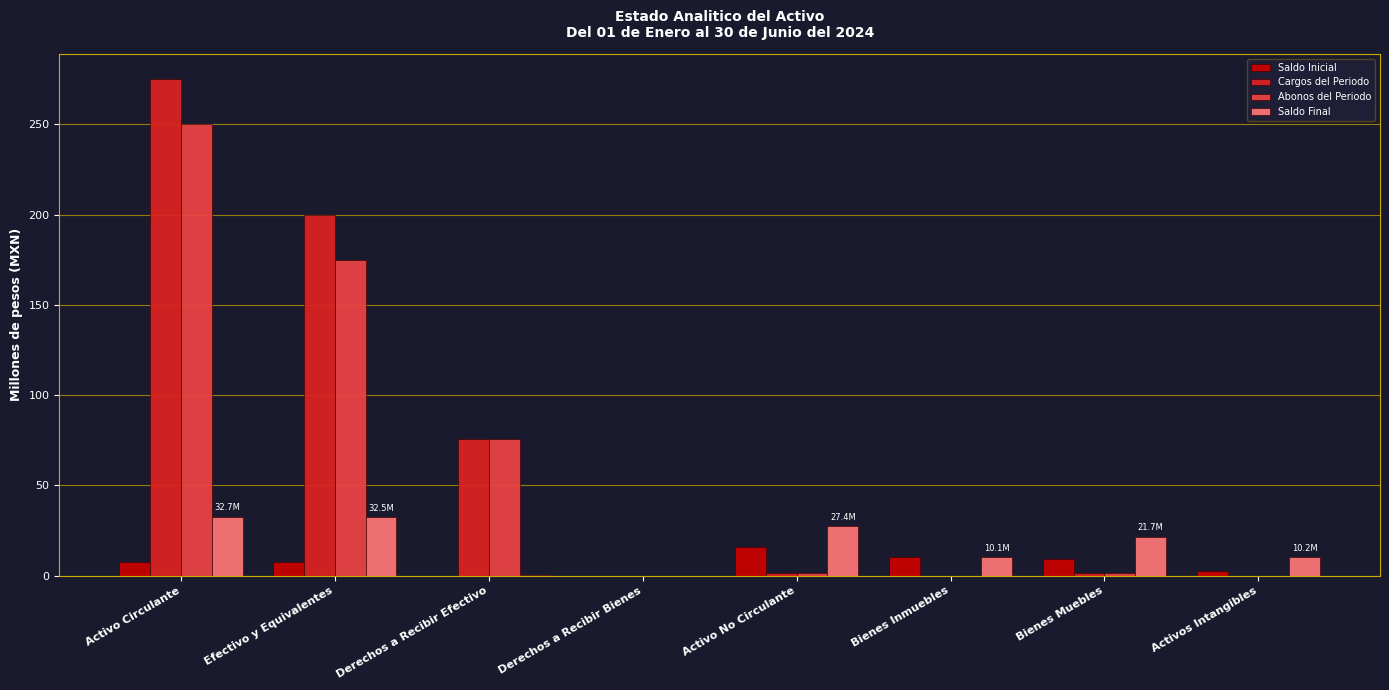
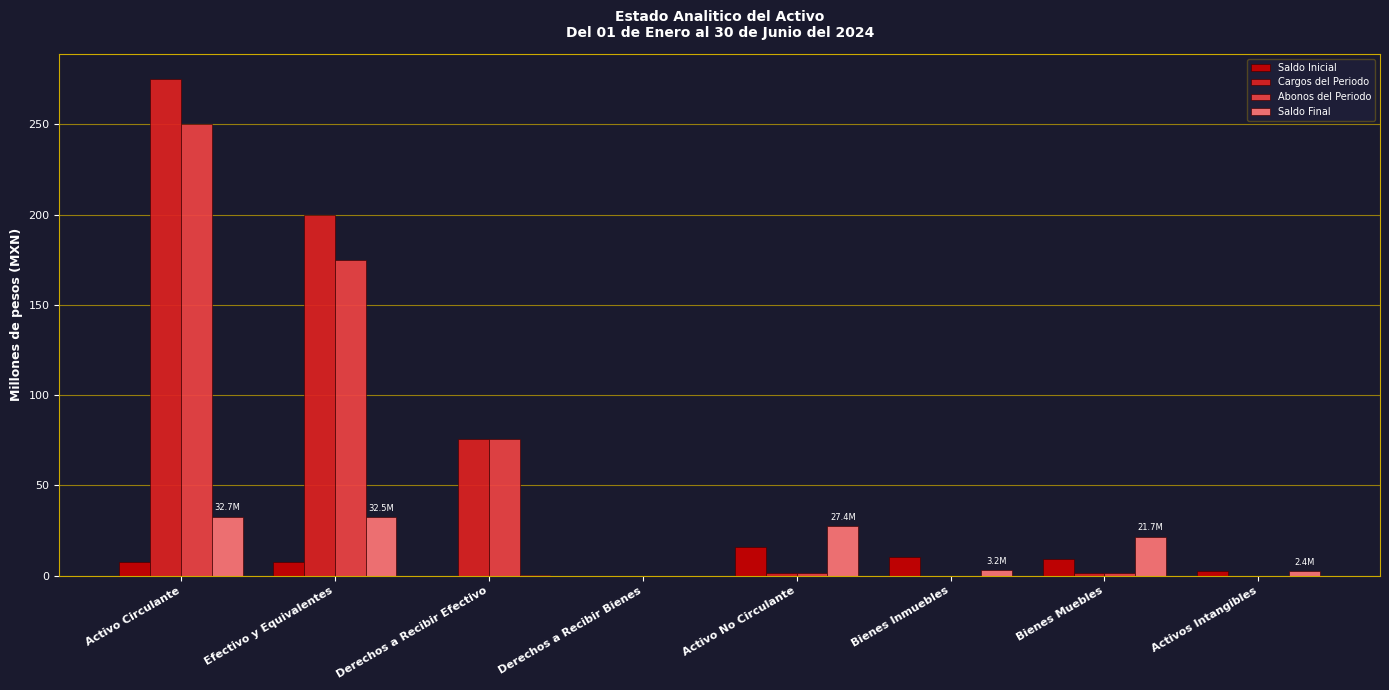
Saldo Final, Bienes Inmuebles: 10.1M -> 3.2M
Saldo Final, Activos Intangibles: 10.2M -> 2.4M
